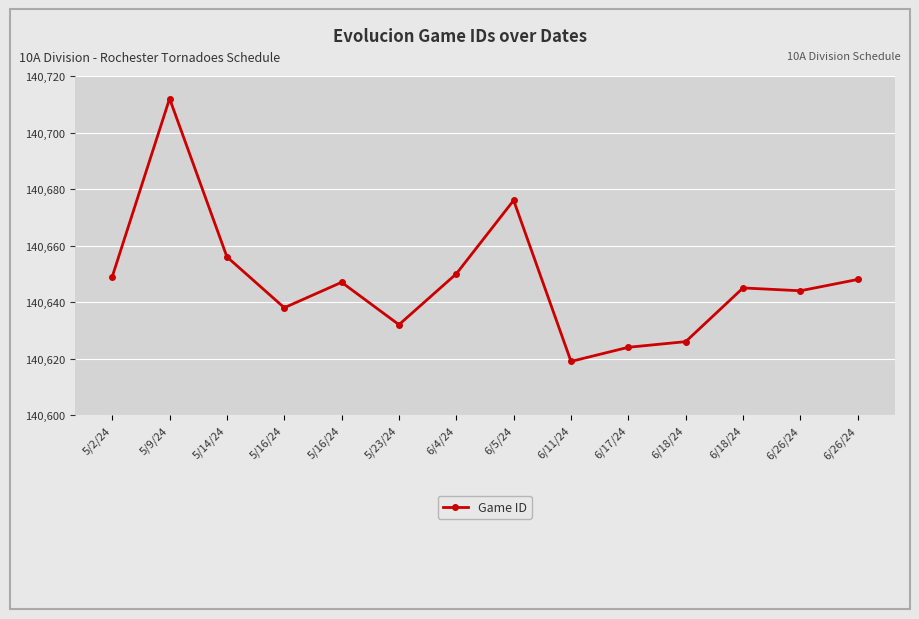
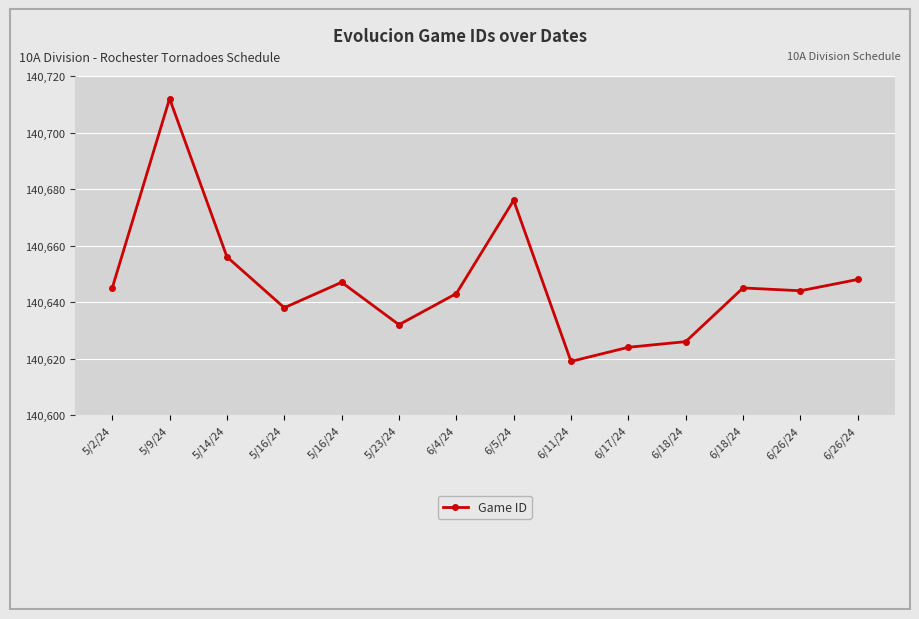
5/2/24: 140,649 -> 140,645
6/4/24: 140,650 -> 140,643
